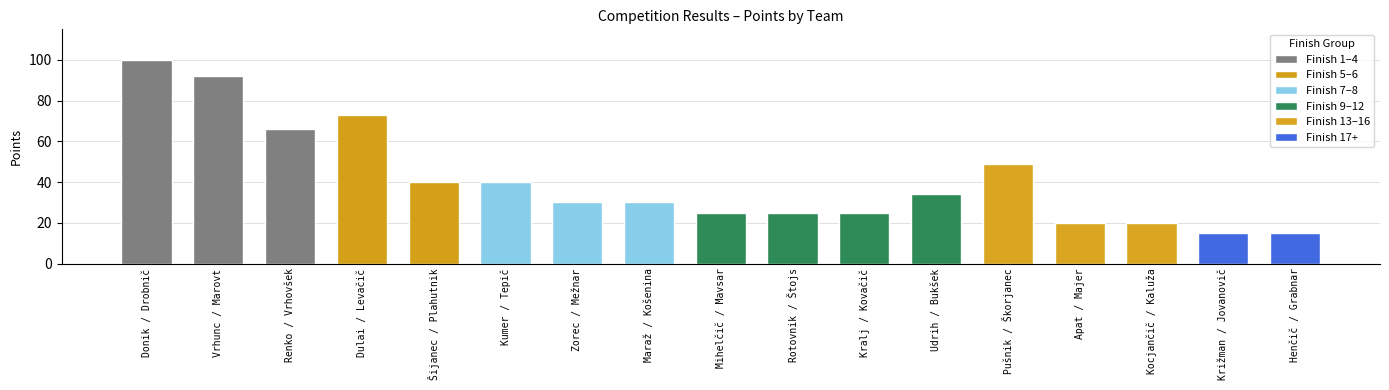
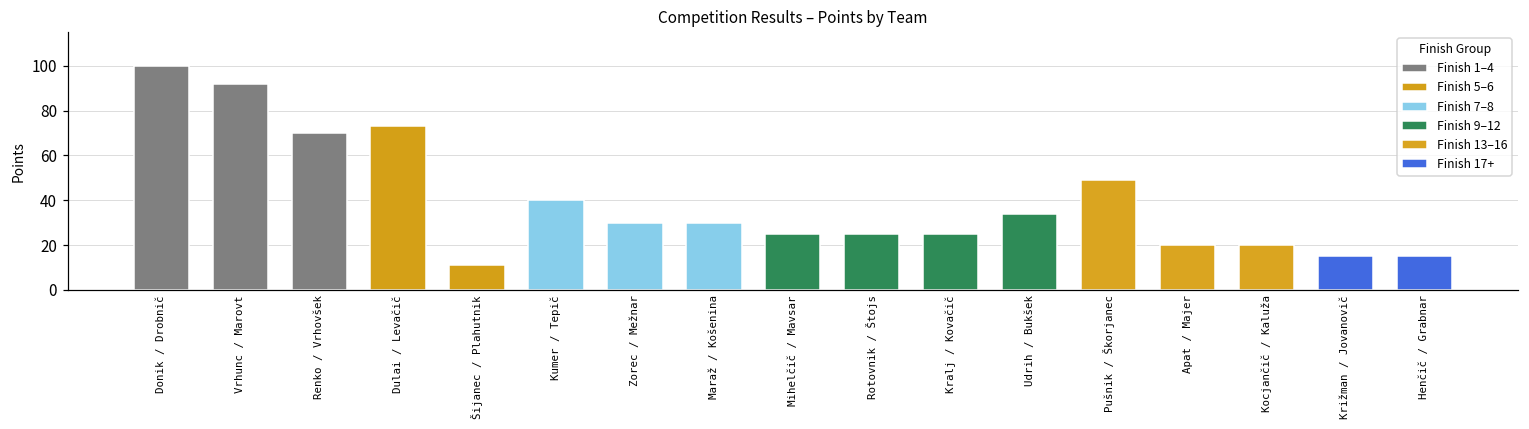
Renko / Vrhovšek: 66 -> 70
Šijanec / Plahutnik: 40 -> 11
